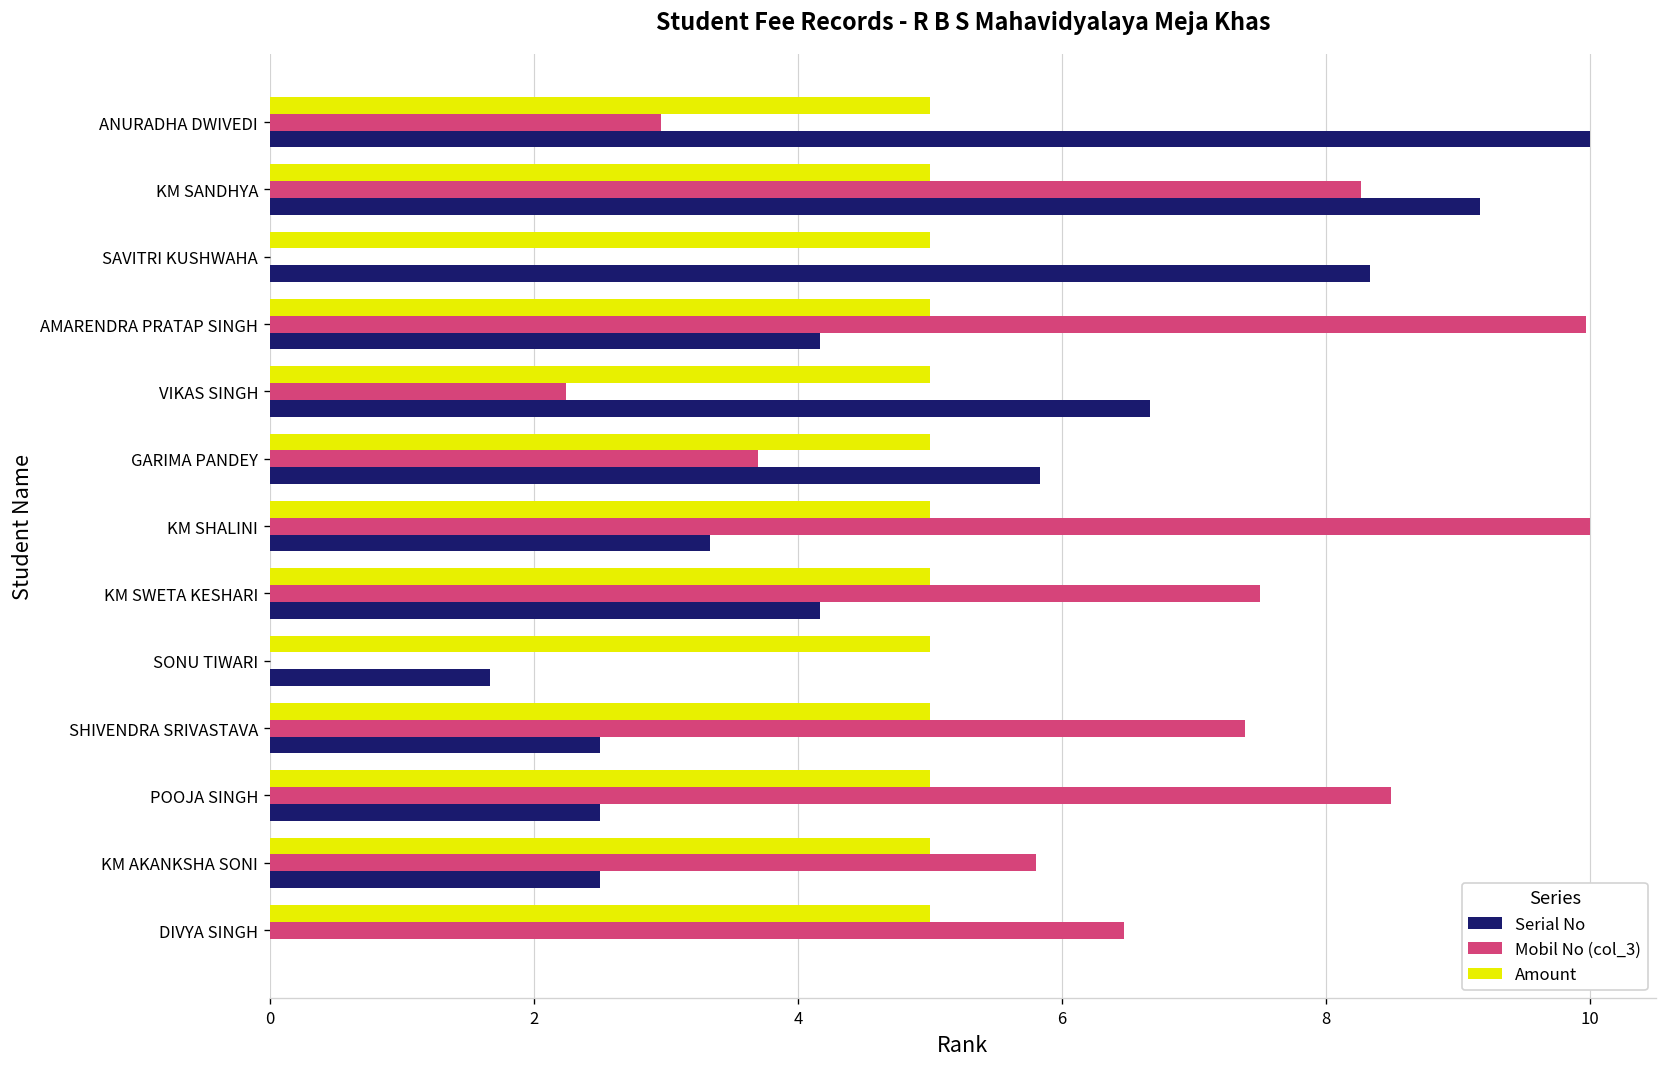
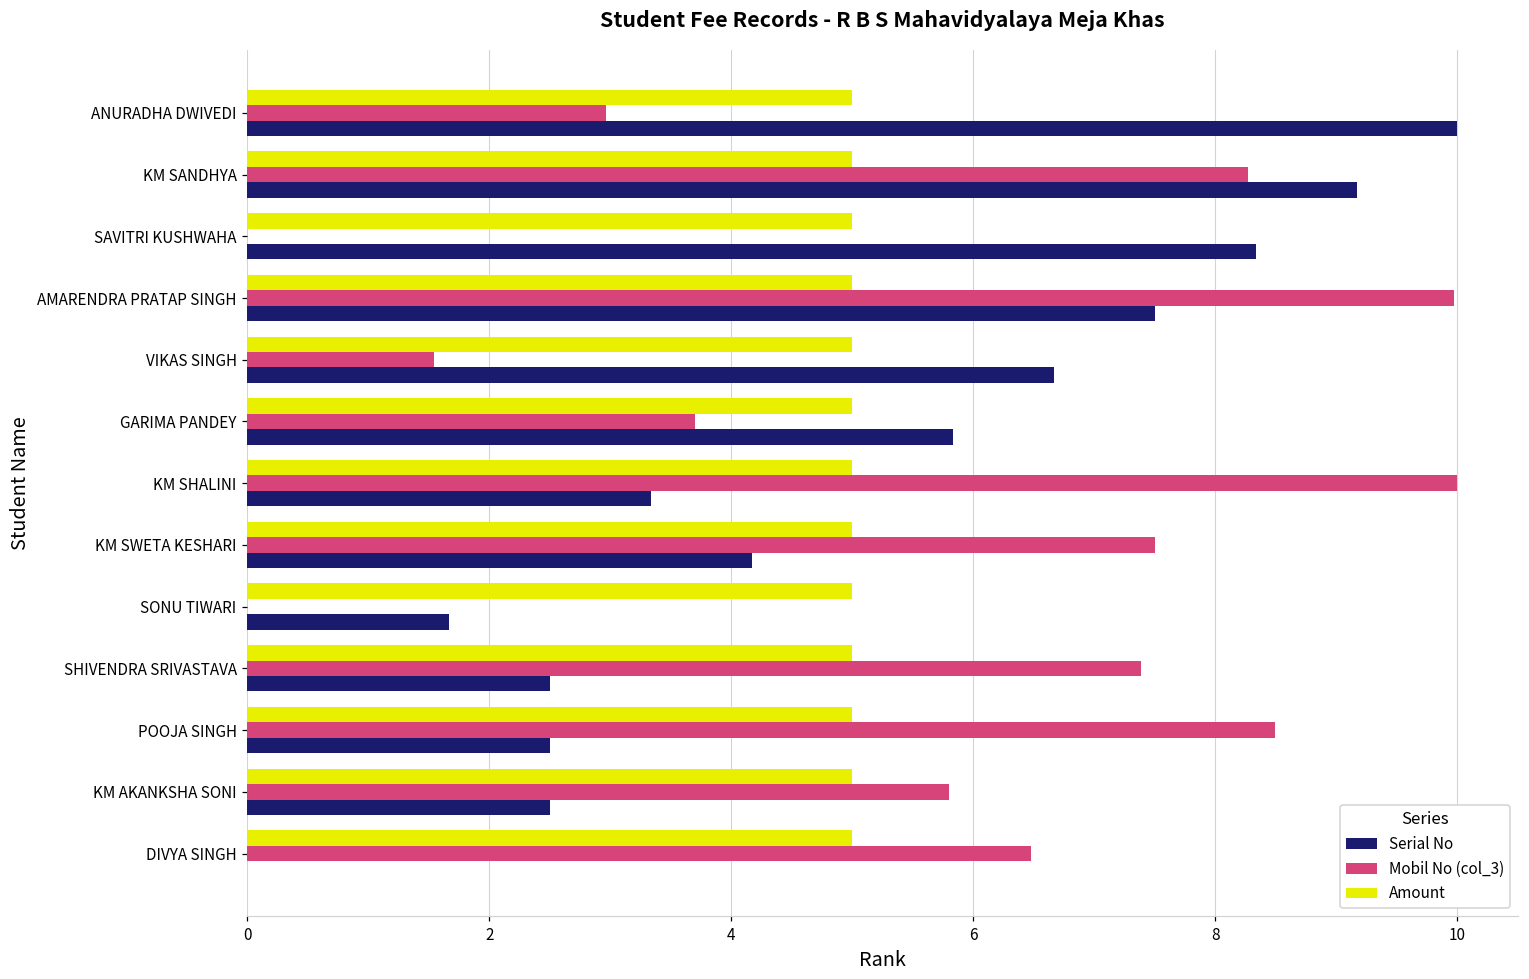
Serial No, AMARENDRA PRATAP SINGH: 4.17 -> 7.50
Mobil No (col_3), VIKAS SINGH: 2.24 -> 1.54
